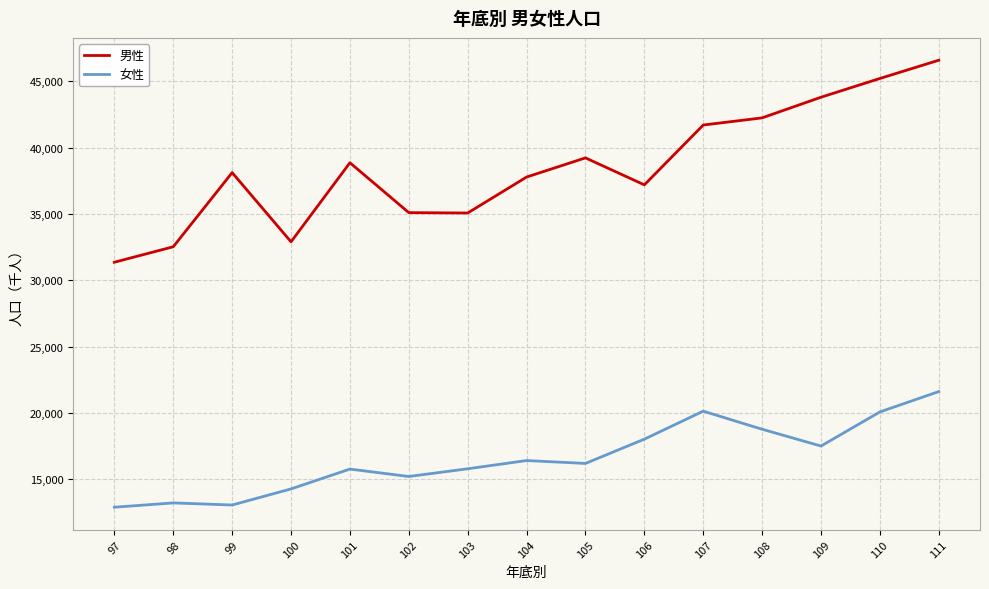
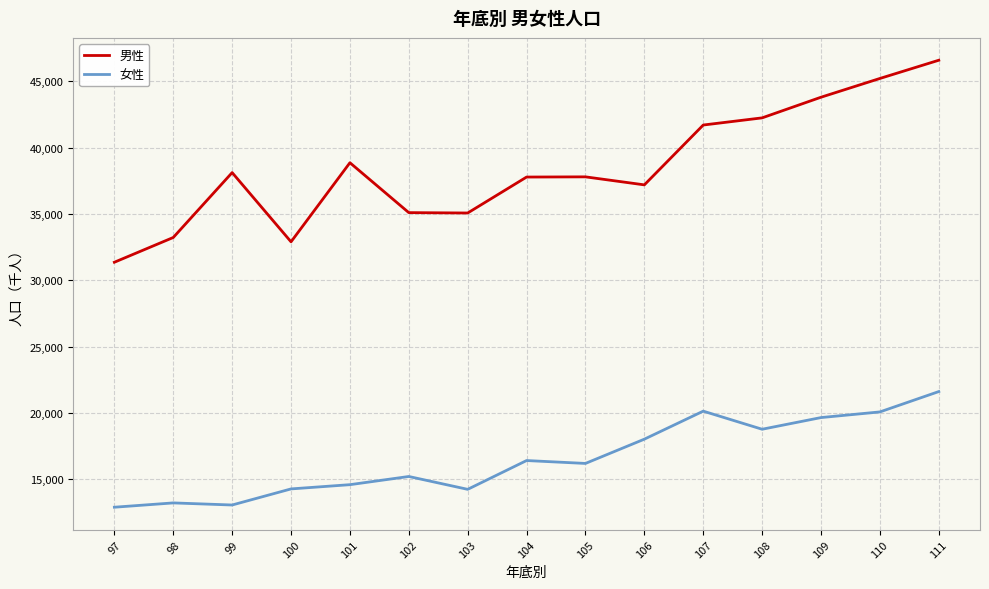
男性, 98: 32,500 -> 33,200
女性, 101: 15,800 -> 14,600
女性, 103: 15,800 -> 14,200
男性, 105: 39,200 -> 37,800
女性, 109: 17,500 -> 19,700
